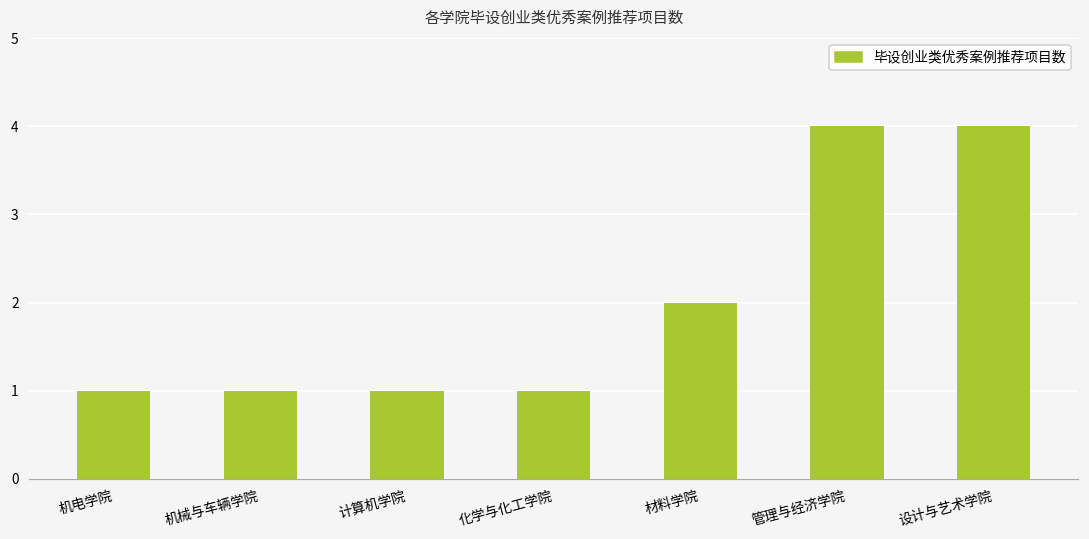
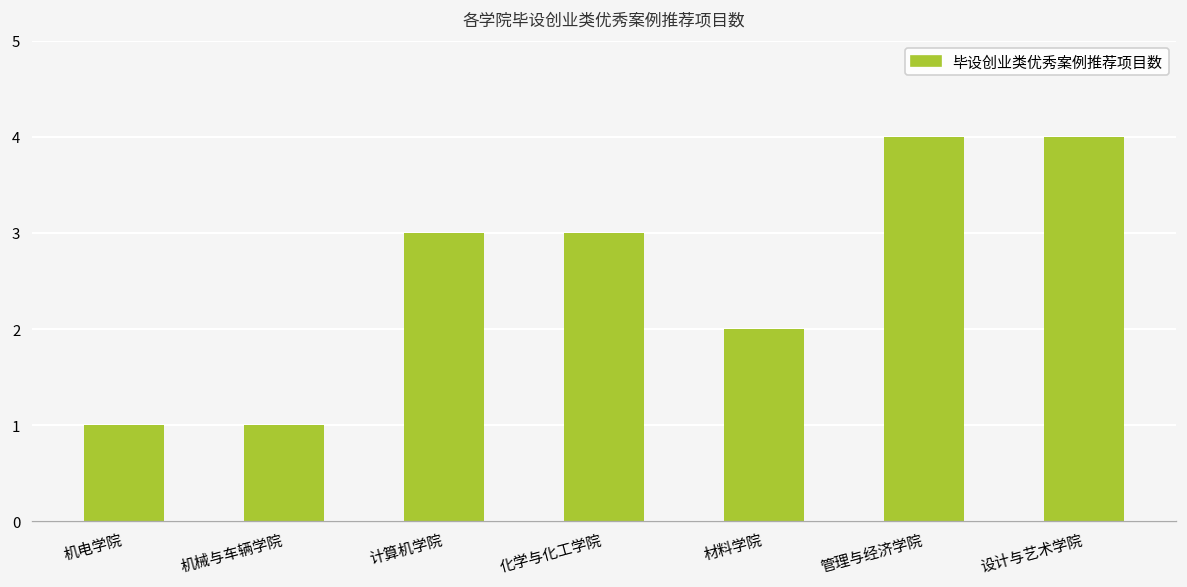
计算机学院: 1 -> 3
化学与化工学院: 1 -> 3
